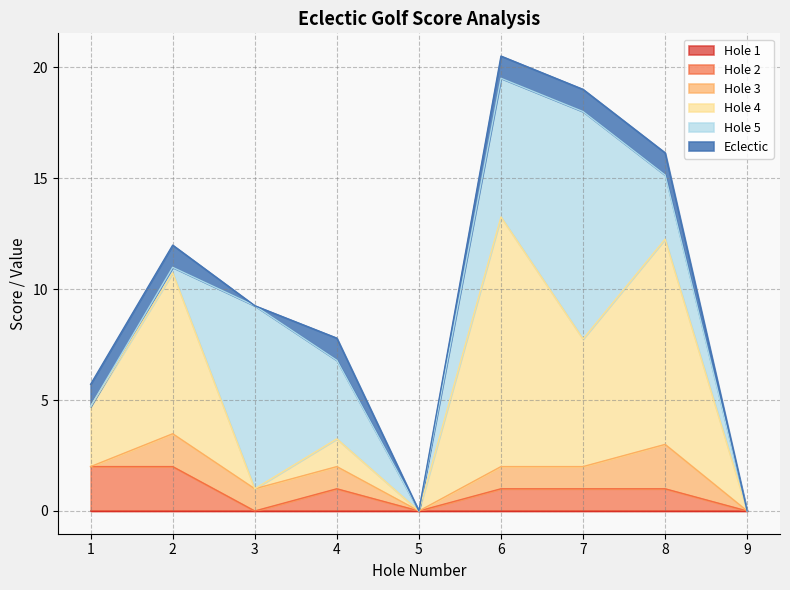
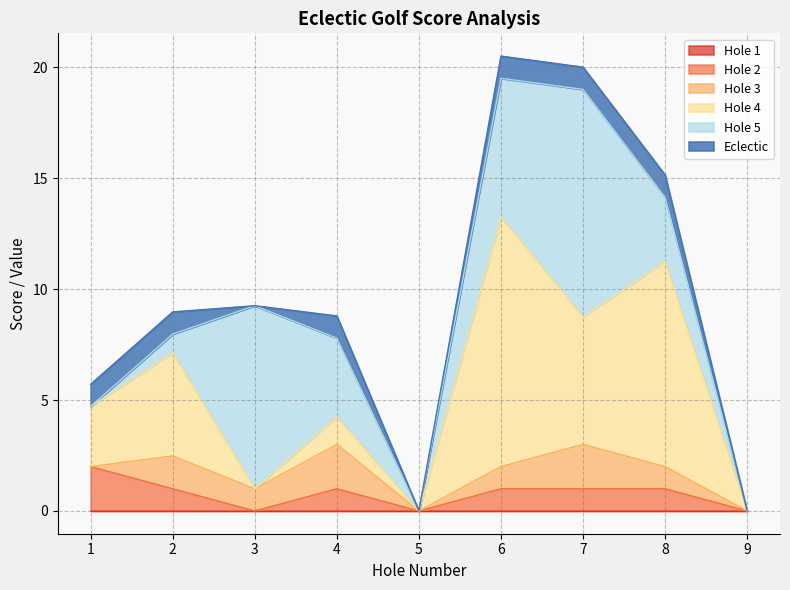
Hole 2, 2: 2 -> 1
Hole 4, 2: 7.3 -> 4.7
Hole 5, 2: 0.3 -> 0.8
Hole 3, 4: 1 -> 2
Hole 3, 7: 1 -> 2
Hole 3, 8: 2 -> 1
